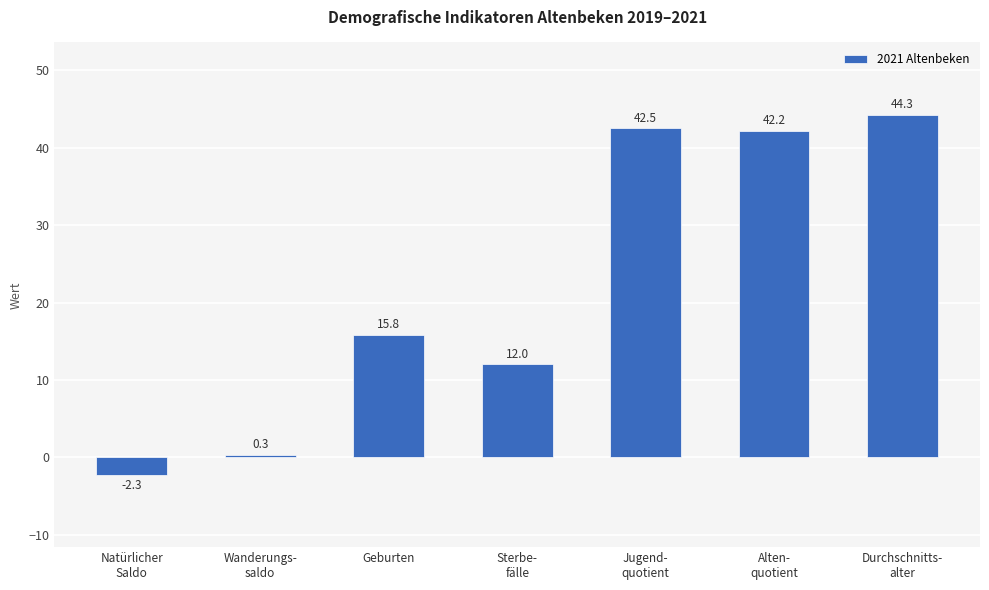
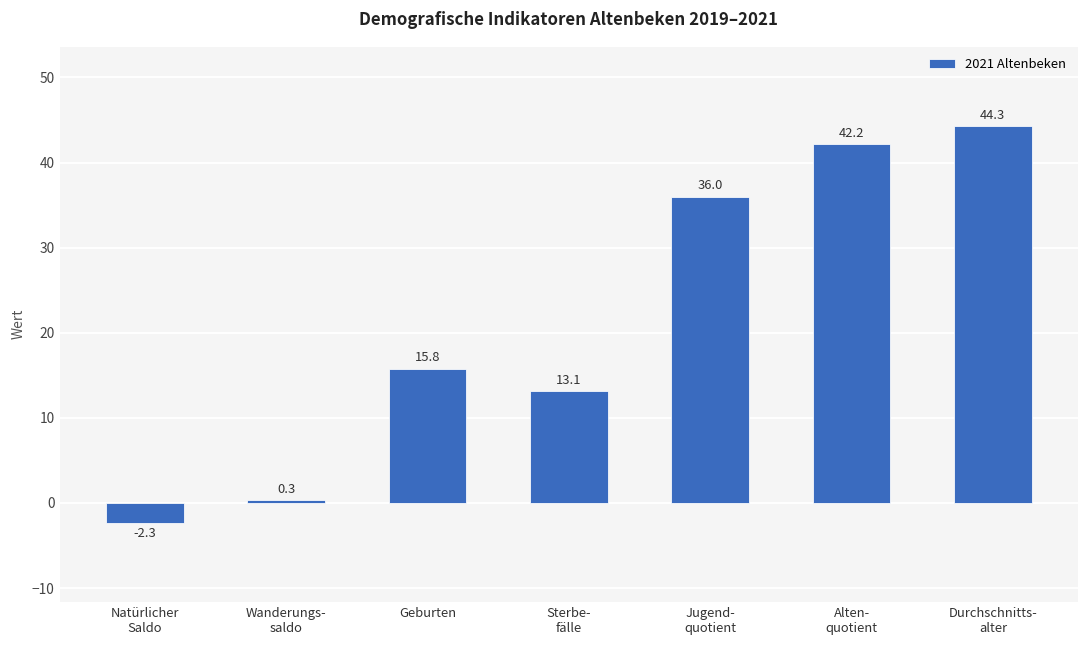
Sterbe- fälle: 12.0 -> 13.1
Jugend- quotient: 42.5 -> 36.0
